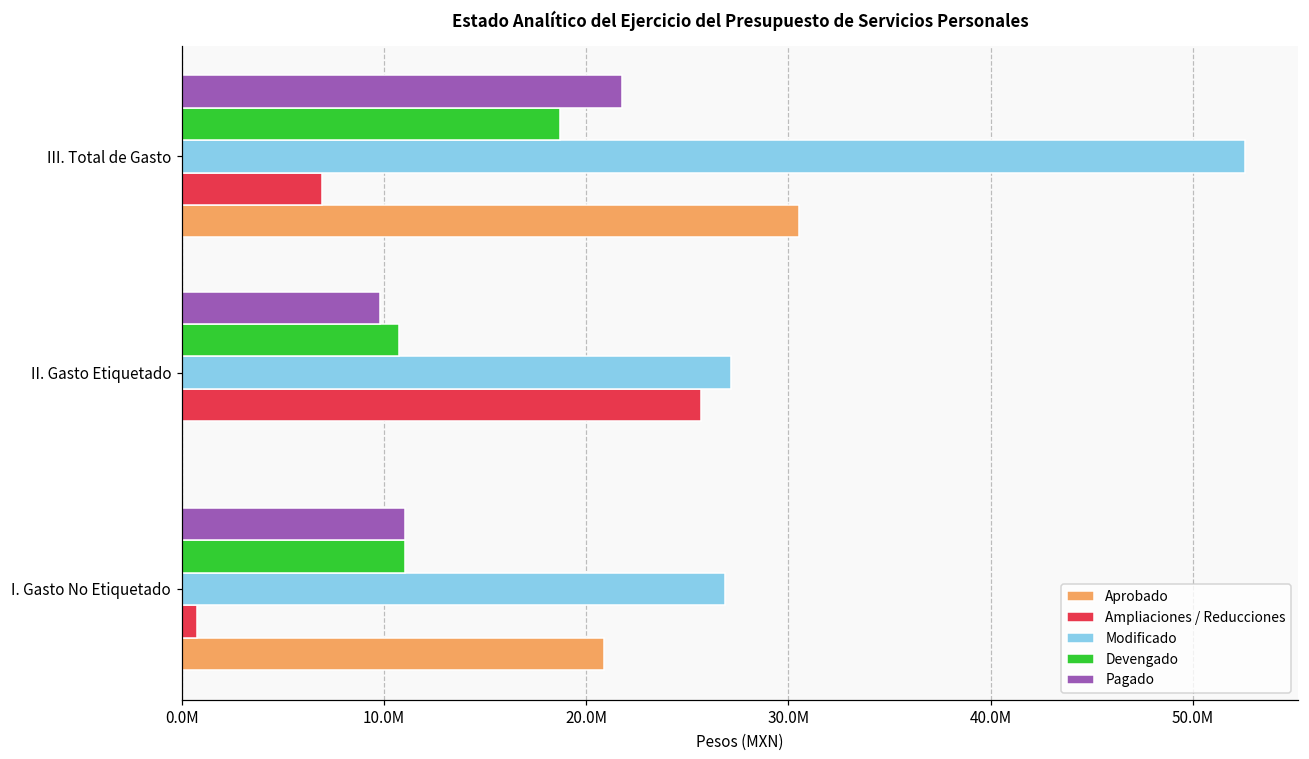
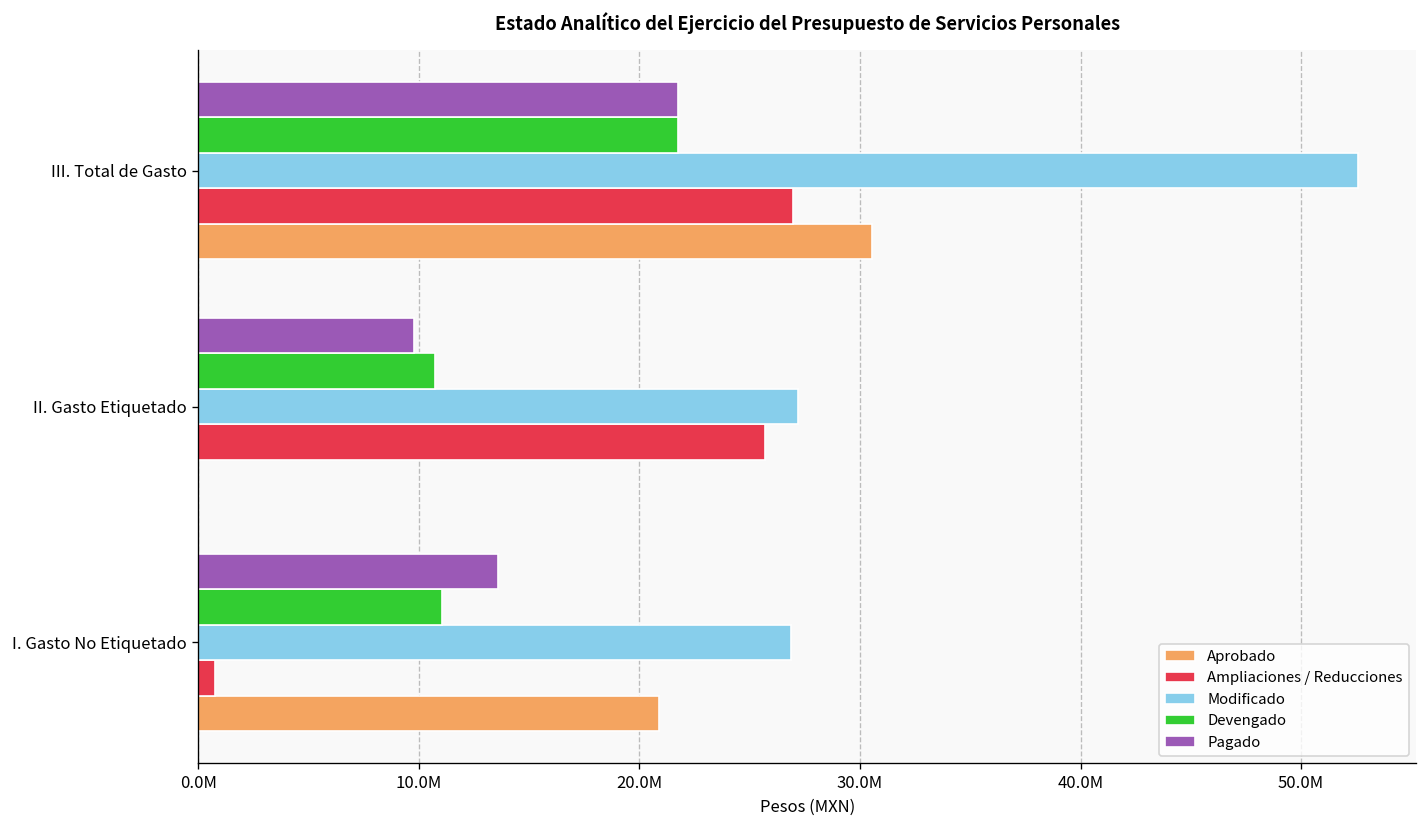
Devengado, III. Total de Gasto: 18700000 -> 21800000
Ampliaciones / Reducciones, III. Total de Gasto: 6900000 -> 27000000
Pagado, I. Gasto No Etiquetado: 11000000 -> 13600000
